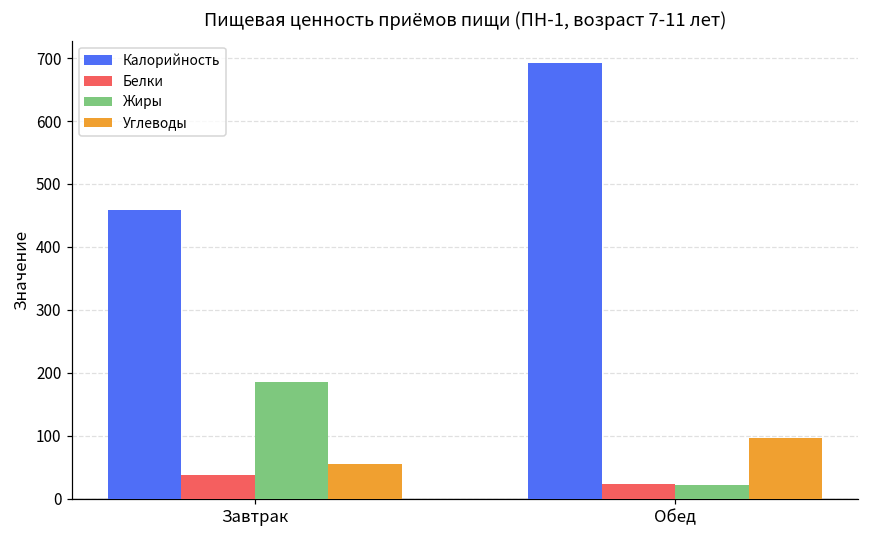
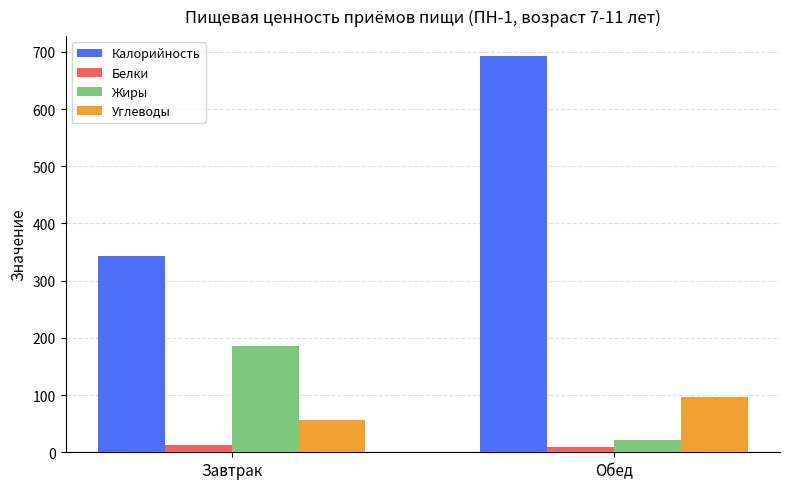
Калорийность, Завтрак: 460 -> 340
Белки, Завтрак: 40 -> 10
Белки, Обед: 20 -> 10
